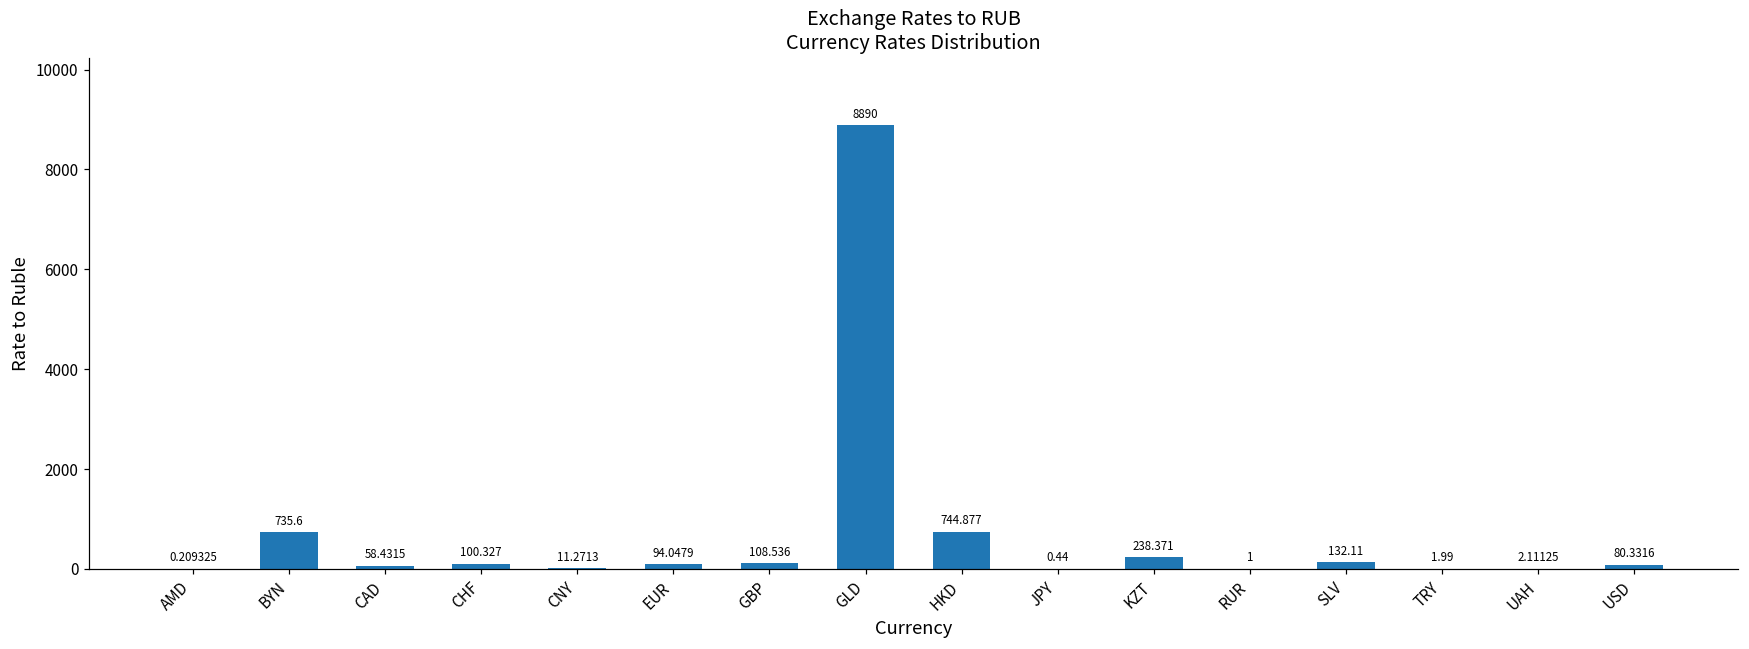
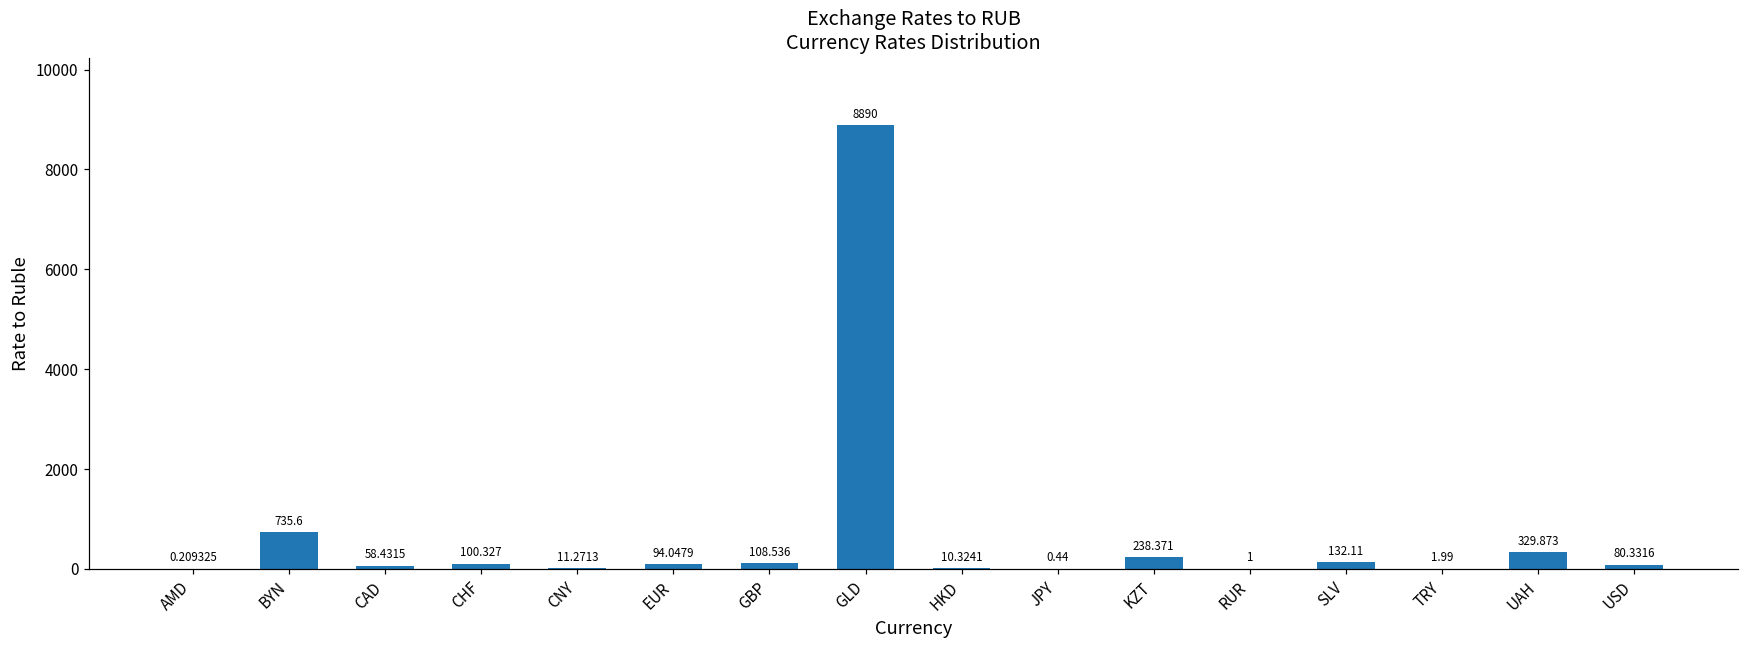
HKD: 744.877 -> 10.3241
UAH: 2.11125 -> 329.873
